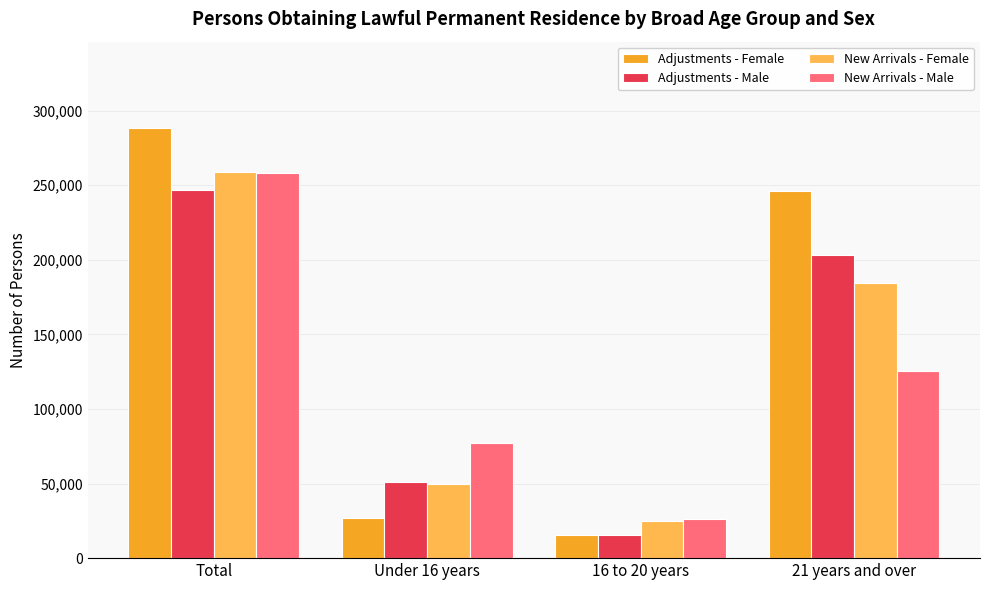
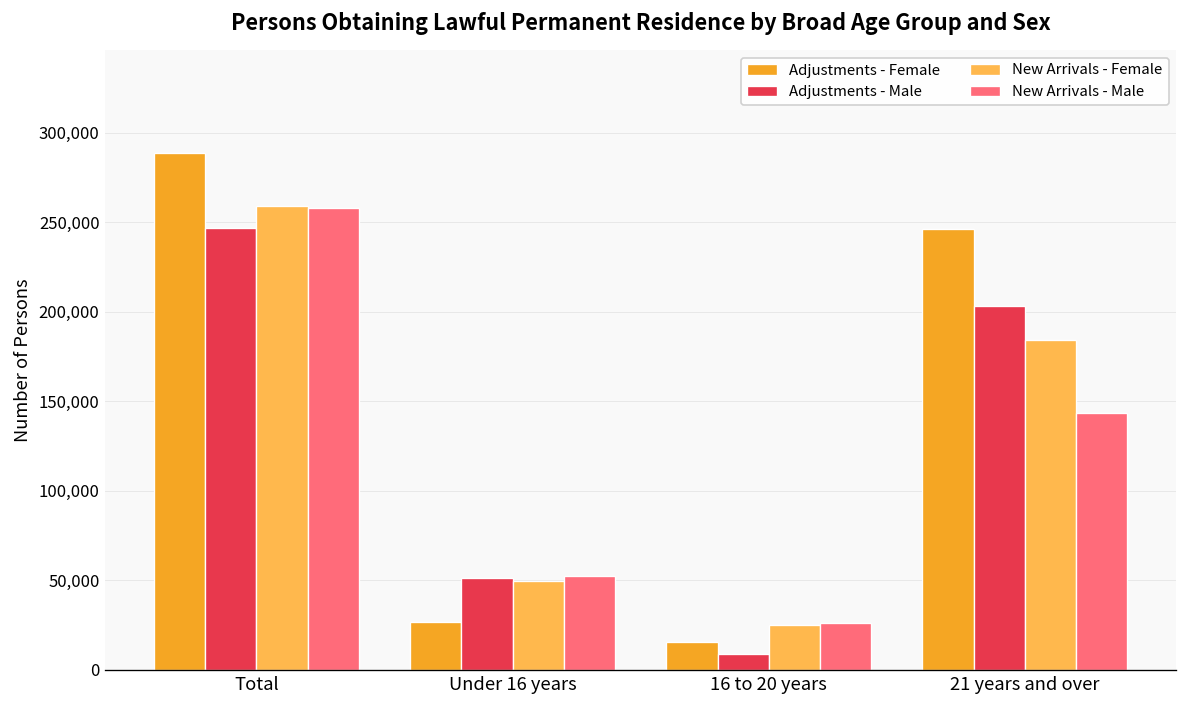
New Arrivals - Male, Under 16 years: 77,000 -> 53,000
Adjustments - Male, 16 to 20 years: 15,000 -> 9,000
New Arrivals - Male, 21 years and over: 125,000 -> 143,000
